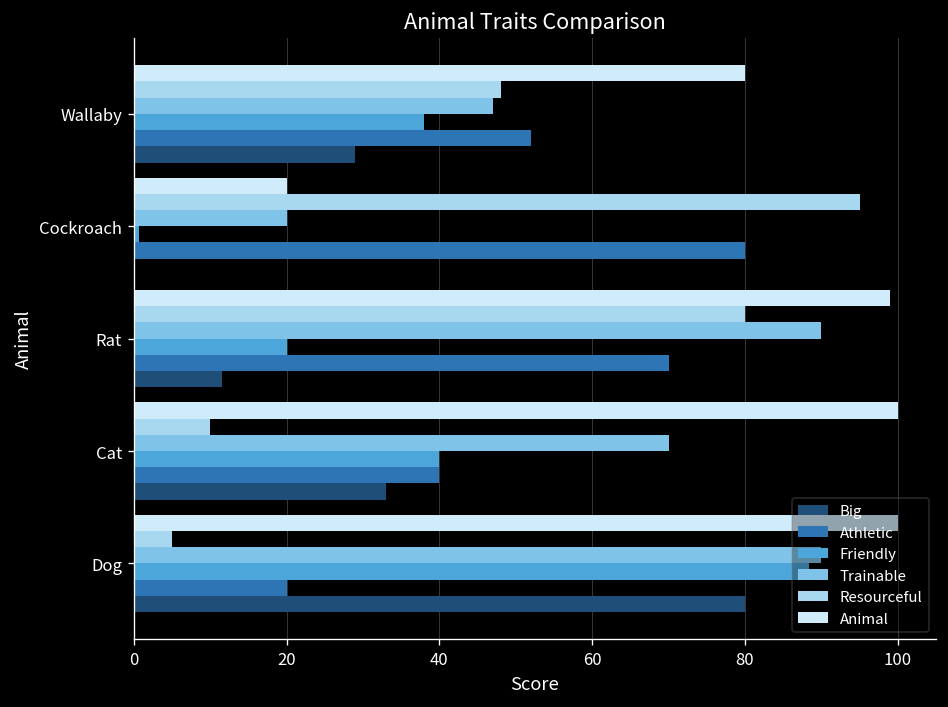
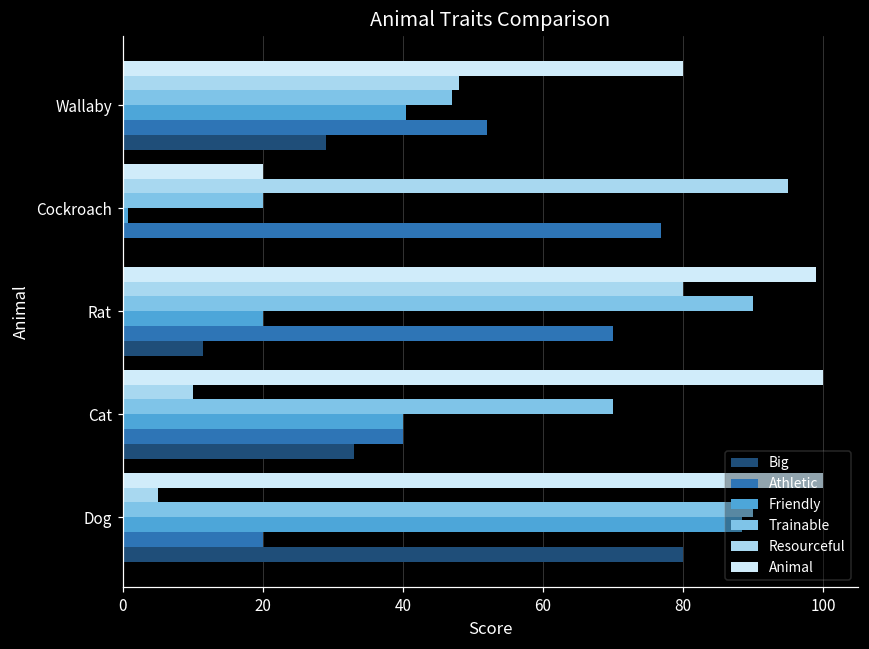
Friendly, Wallaby: 38 -> 41
Athletic, Cockroach: 80 -> 77
